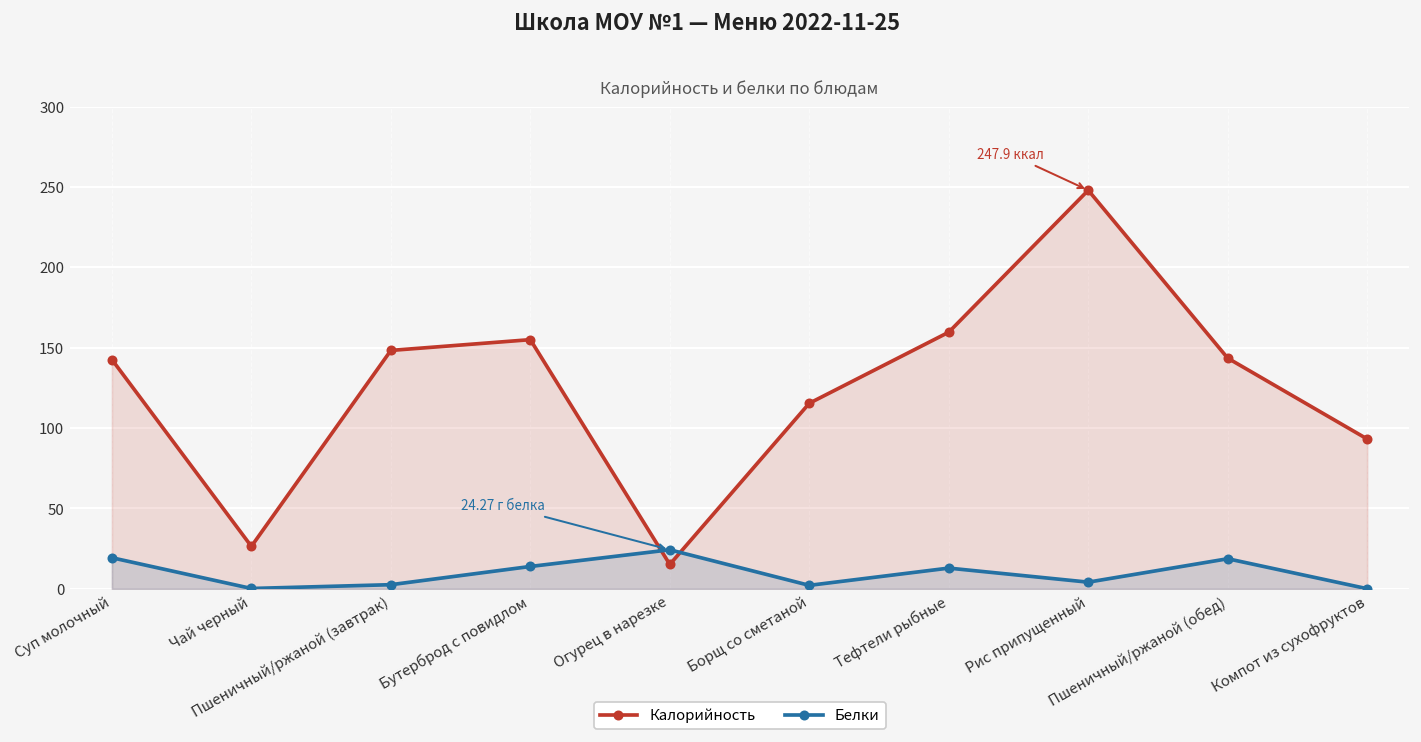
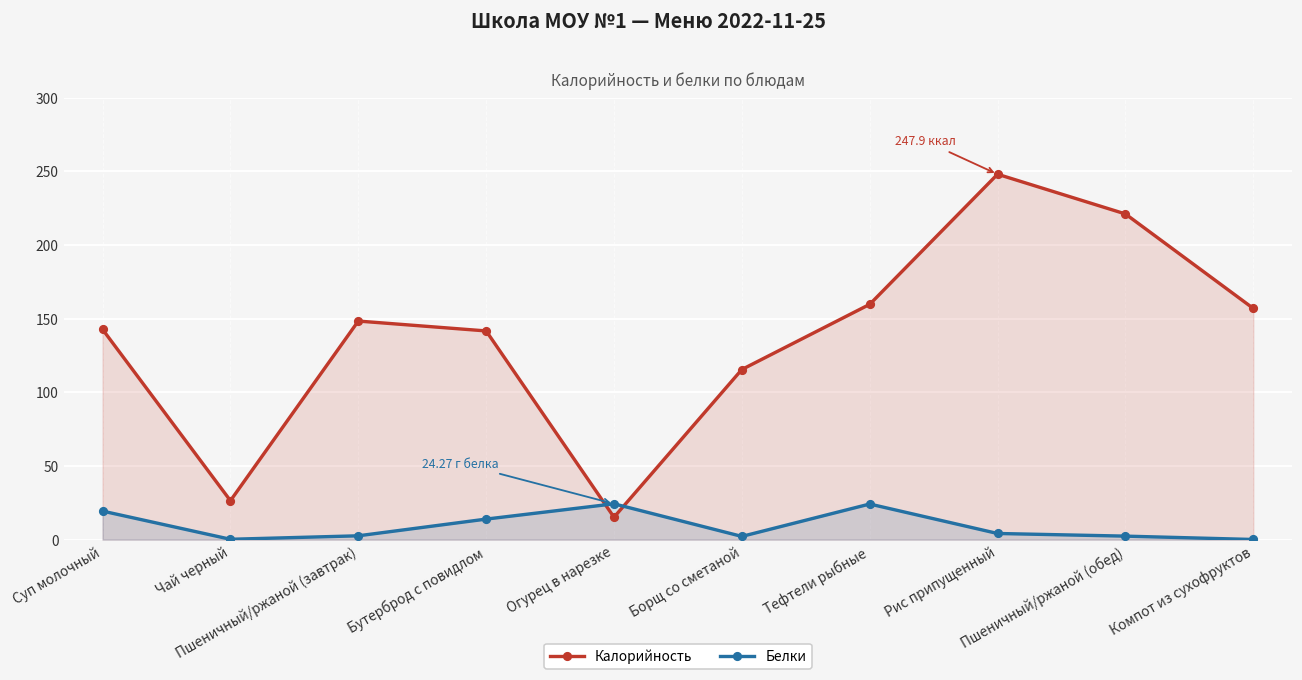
Калорийность, Бутерброд с повидлом: 155 -> 142
Белки, Тефтели рыбные: 13 -> 24
Калорийность, Пшеничный/ржаной (обед): 144 -> 221
Белки, Пшеничный/ржаной (обед): 19 -> 2
Калорийность, Компот из сухофруктов: 93 -> 157
